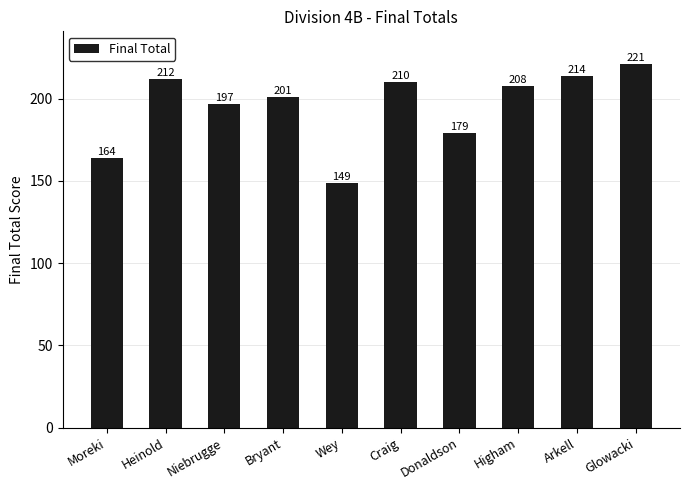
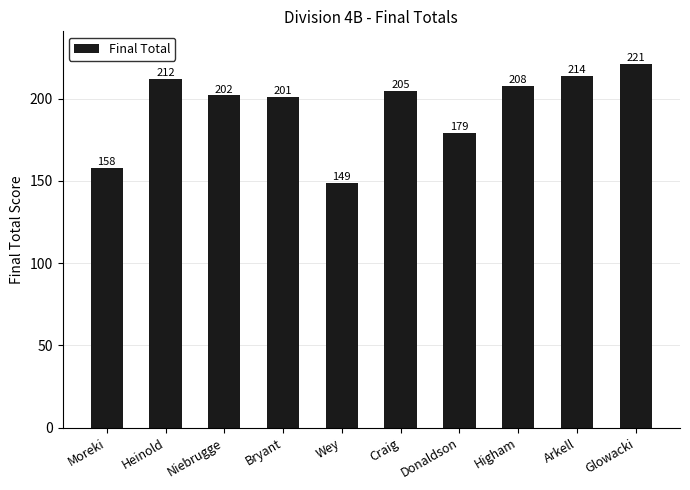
Moreki: 164 -> 158
Niebrugge: 197 -> 202
Craig: 210 -> 205
